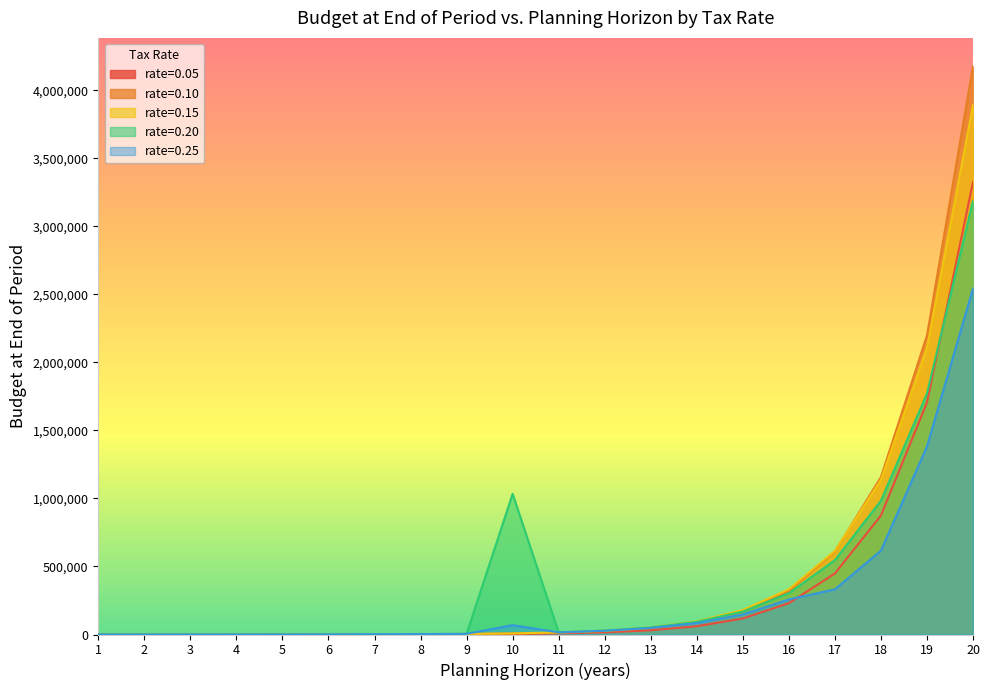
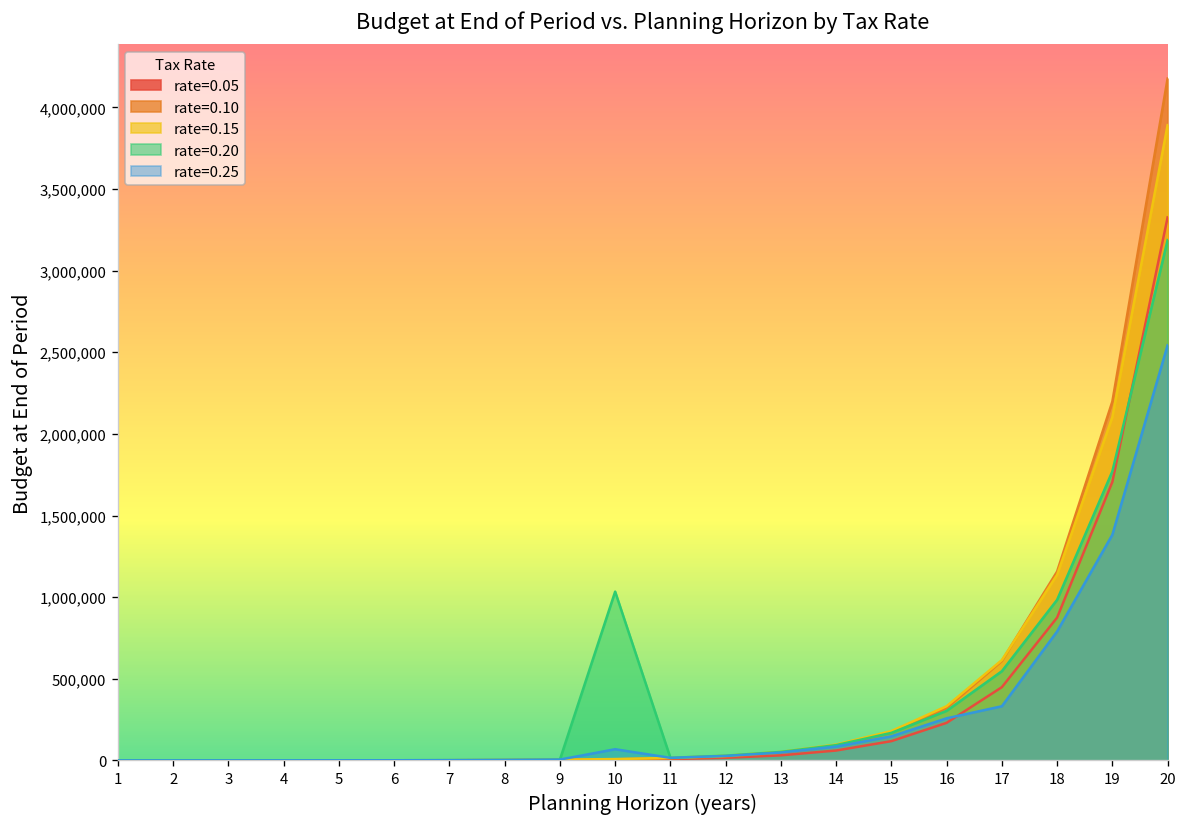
rate=0.25, 18: 620,000 -> 790,000
